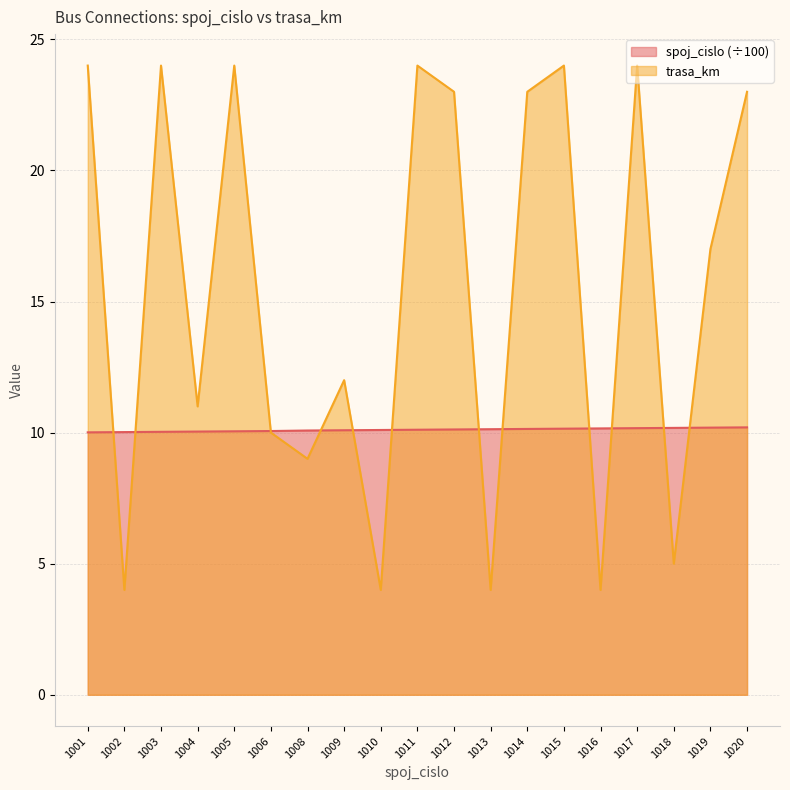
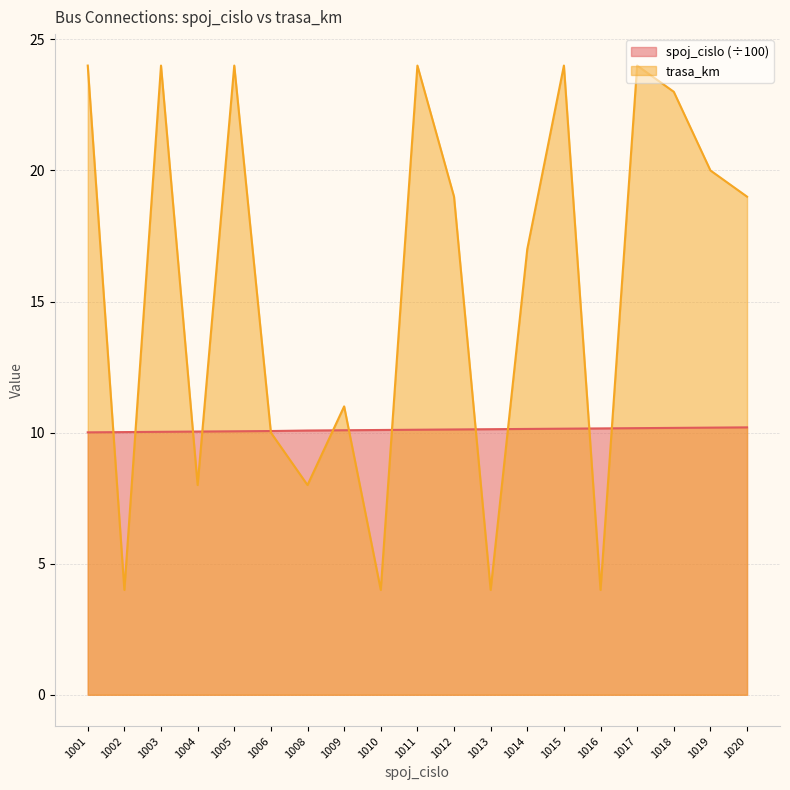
trasa_km, 1004: 11 -> 8
trasa_km, 1008: 9 -> 8
trasa_km, 1009: 12 -> 11
trasa_km, 1012: 23 -> 19
trasa_km, 1014: 23 -> 17
trasa_km, 1018: 5 -> 23
trasa_km, 1019: 17 -> 20
trasa_km, 1020: 23 -> 19
